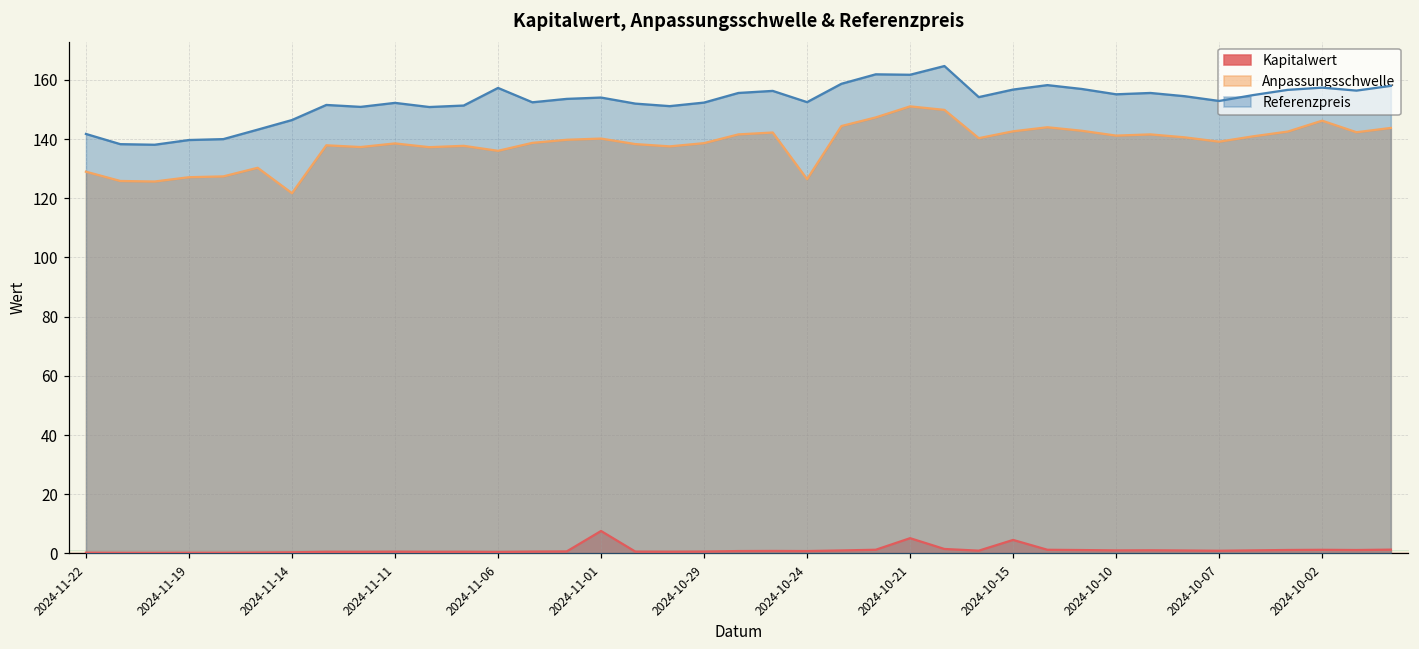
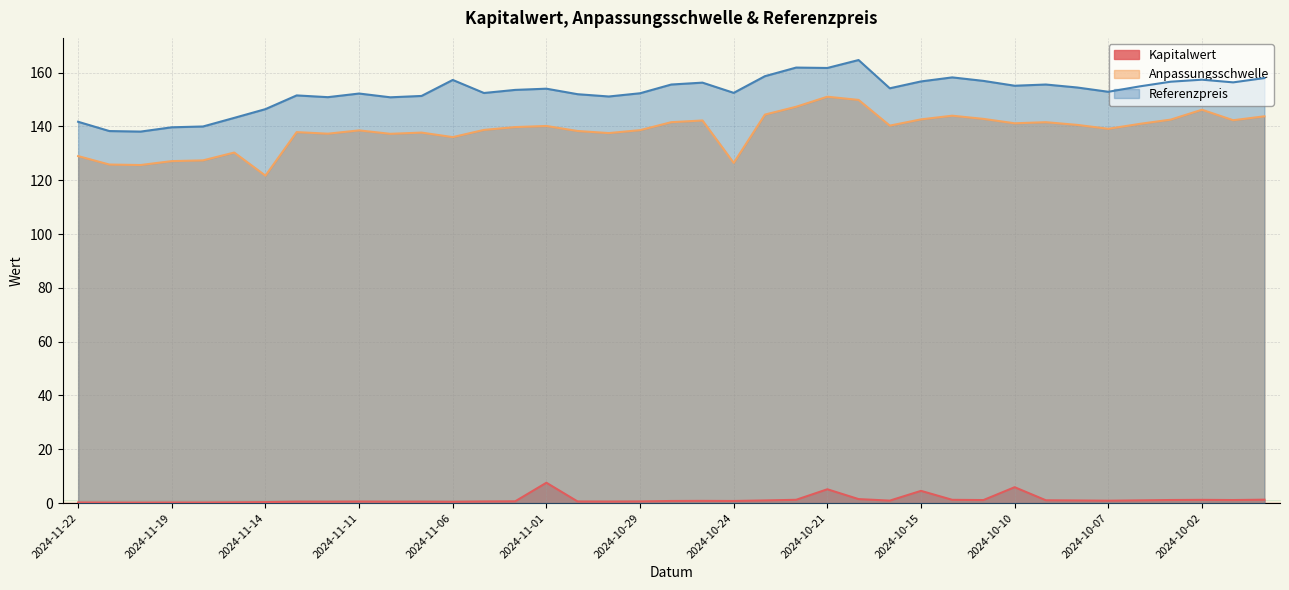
Kapitalwert, 2024-10-10: 1 -> 6
